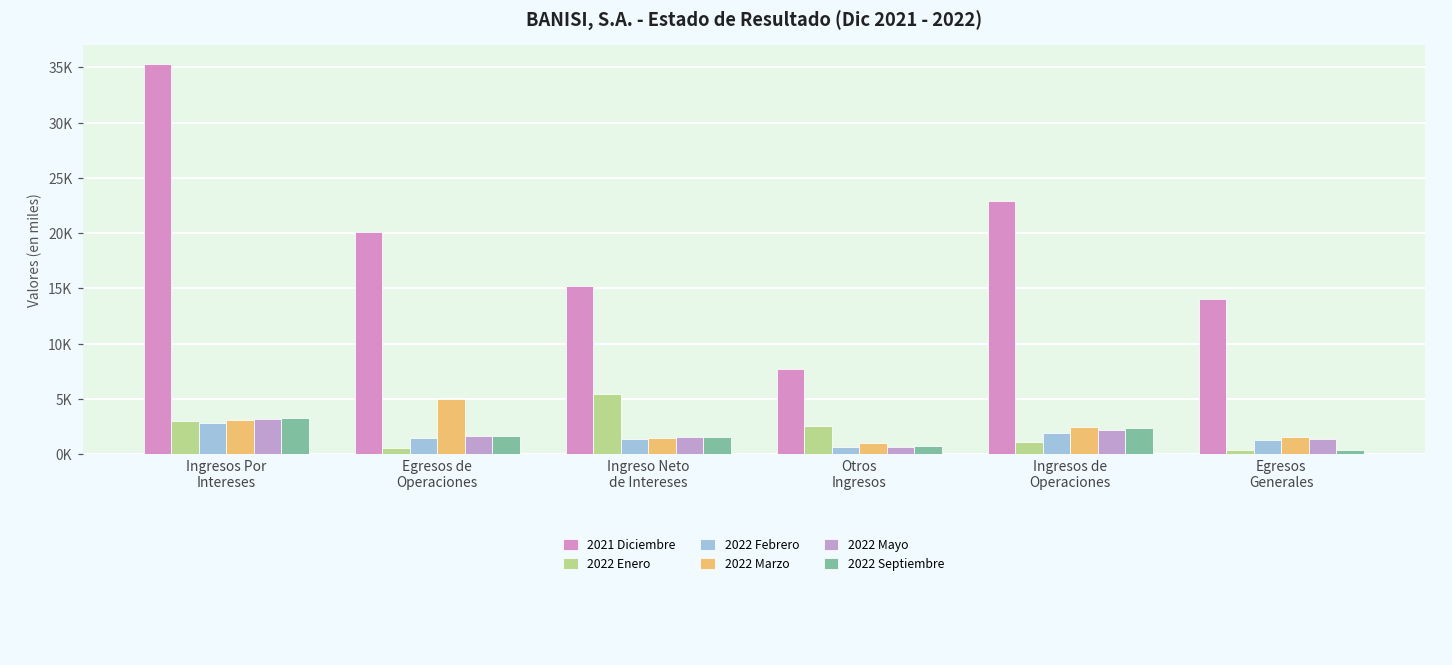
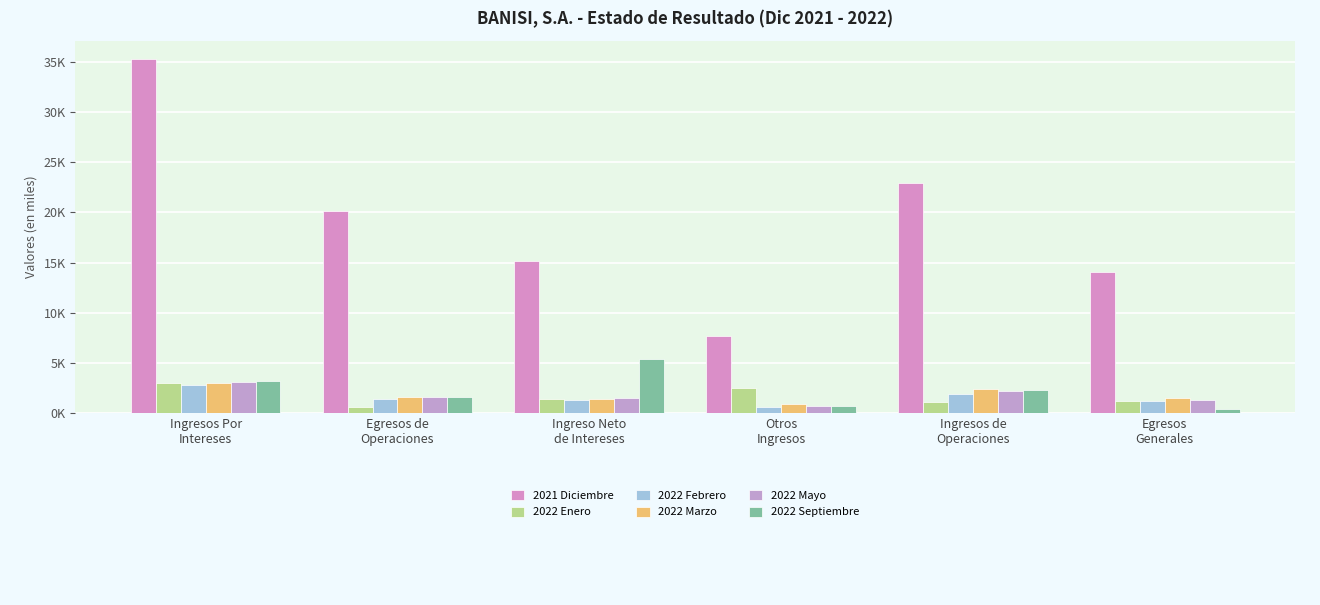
2022 Marzo, Egresos de Operaciones: 5000 -> 1600
2022 Enero, Ingreso Neto de Intereses: 5500 -> 1400
2022 Septiembre, Ingreso Neto de Intereses: 1600 -> 5400
2022 Enero, Egresos Generales: 400 -> 1200
